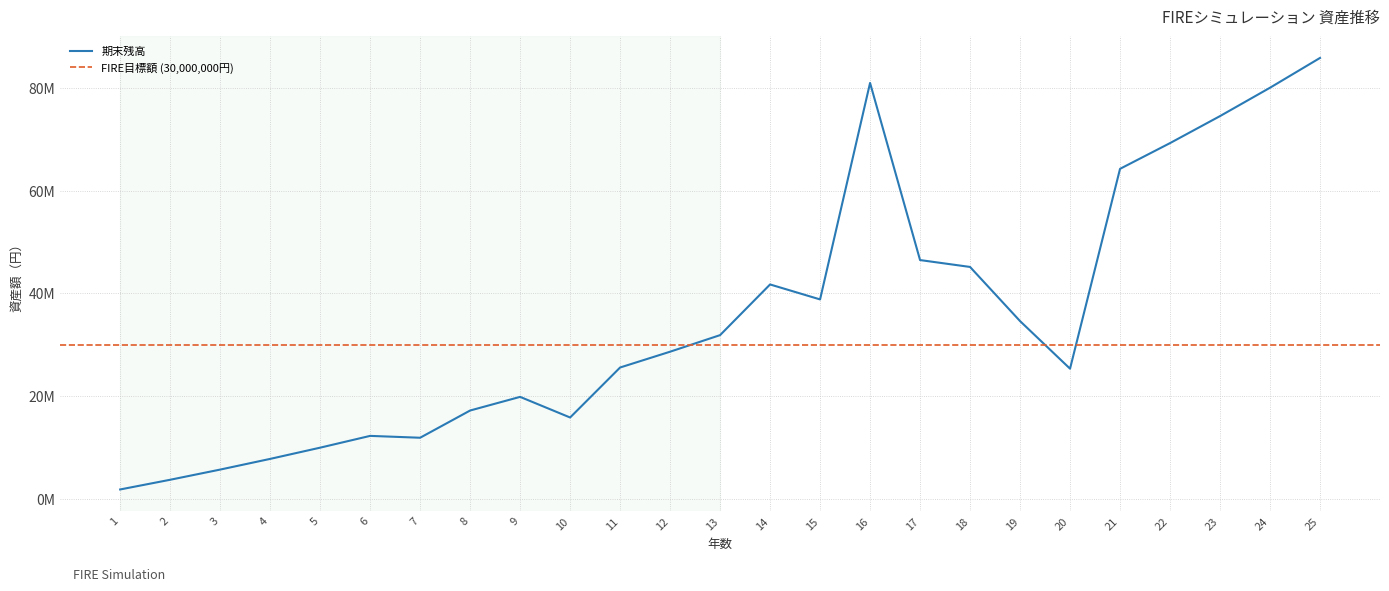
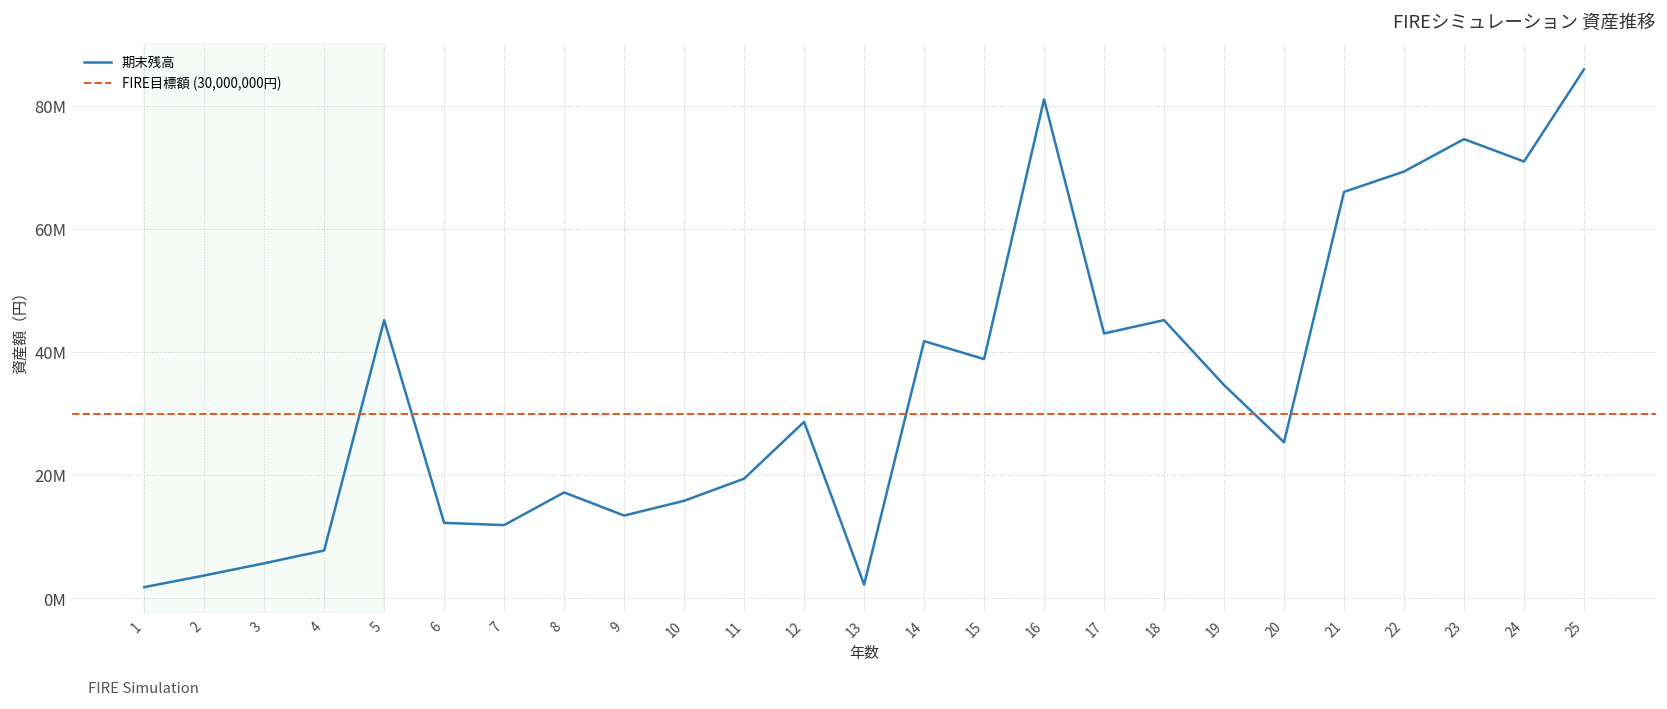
5: 10000000 -> 45000000
9: 20000000 -> 13000000
11: 26000000 -> 19000000
13: 32000000 -> 2000000
17: 47000000 -> 43000000
21: 64000000 -> 66000000
24: 80000000 -> 71000000
